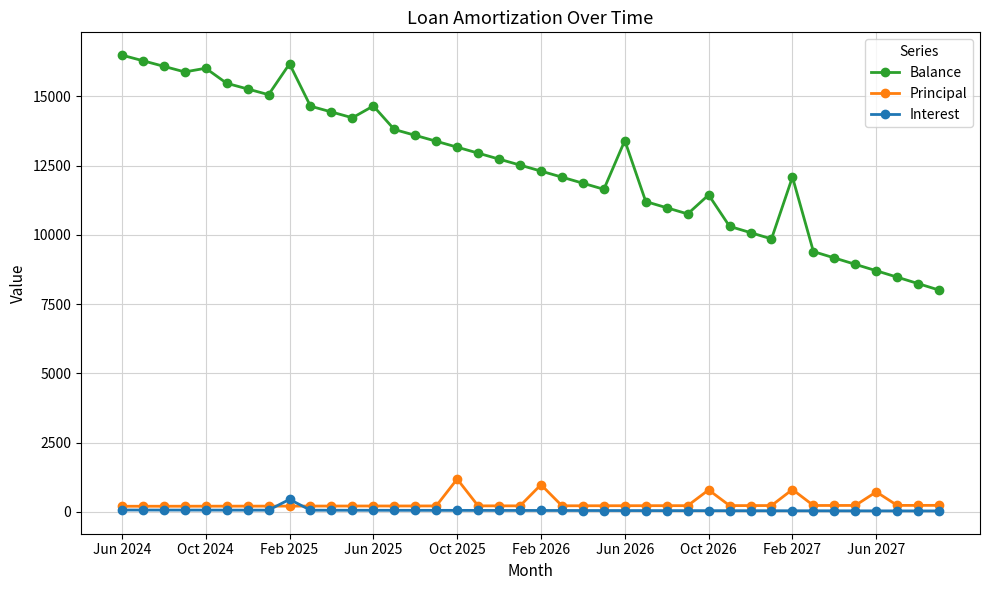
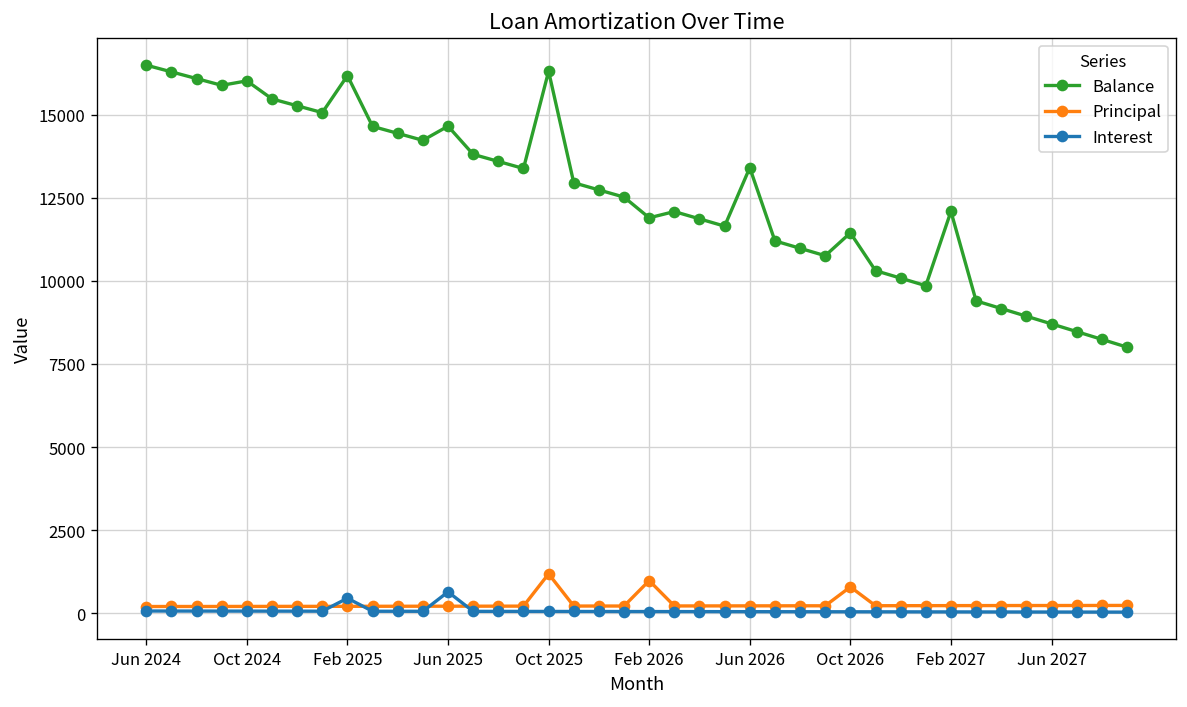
Interest, Jun 2025: 100 -> 600
Balance, Oct 2025: 13200 -> 16300
Balance, Feb 2026: 12300 -> 11900
Principal, Feb 2027: 800 -> 200
Principal, Jun 2027: 700 -> 200
